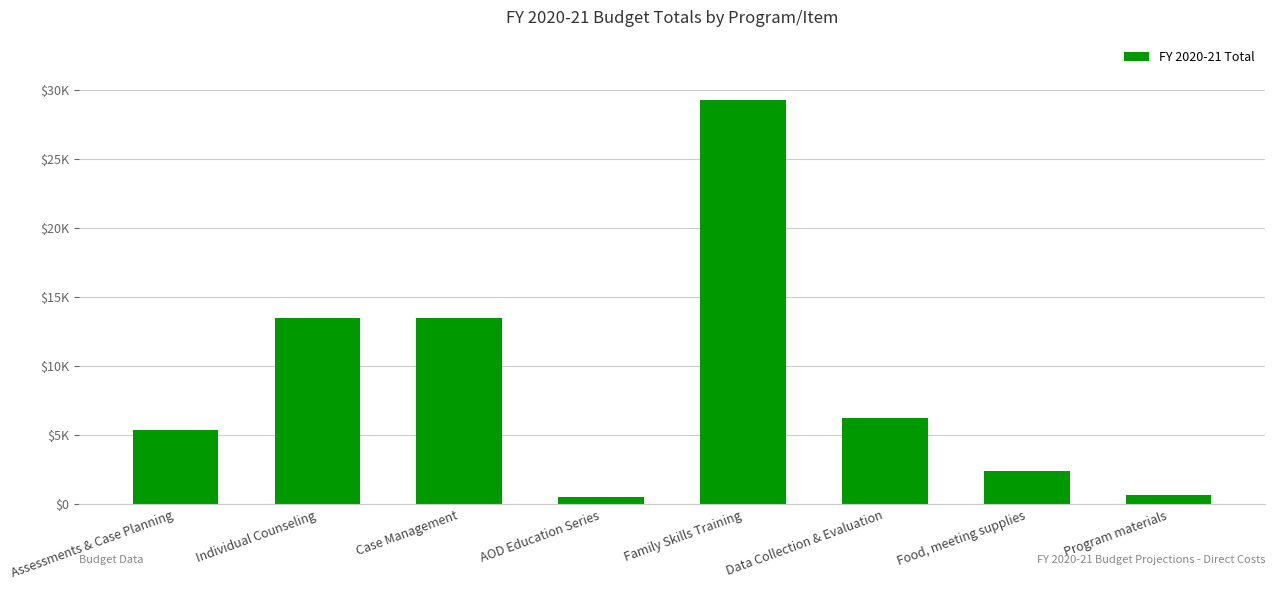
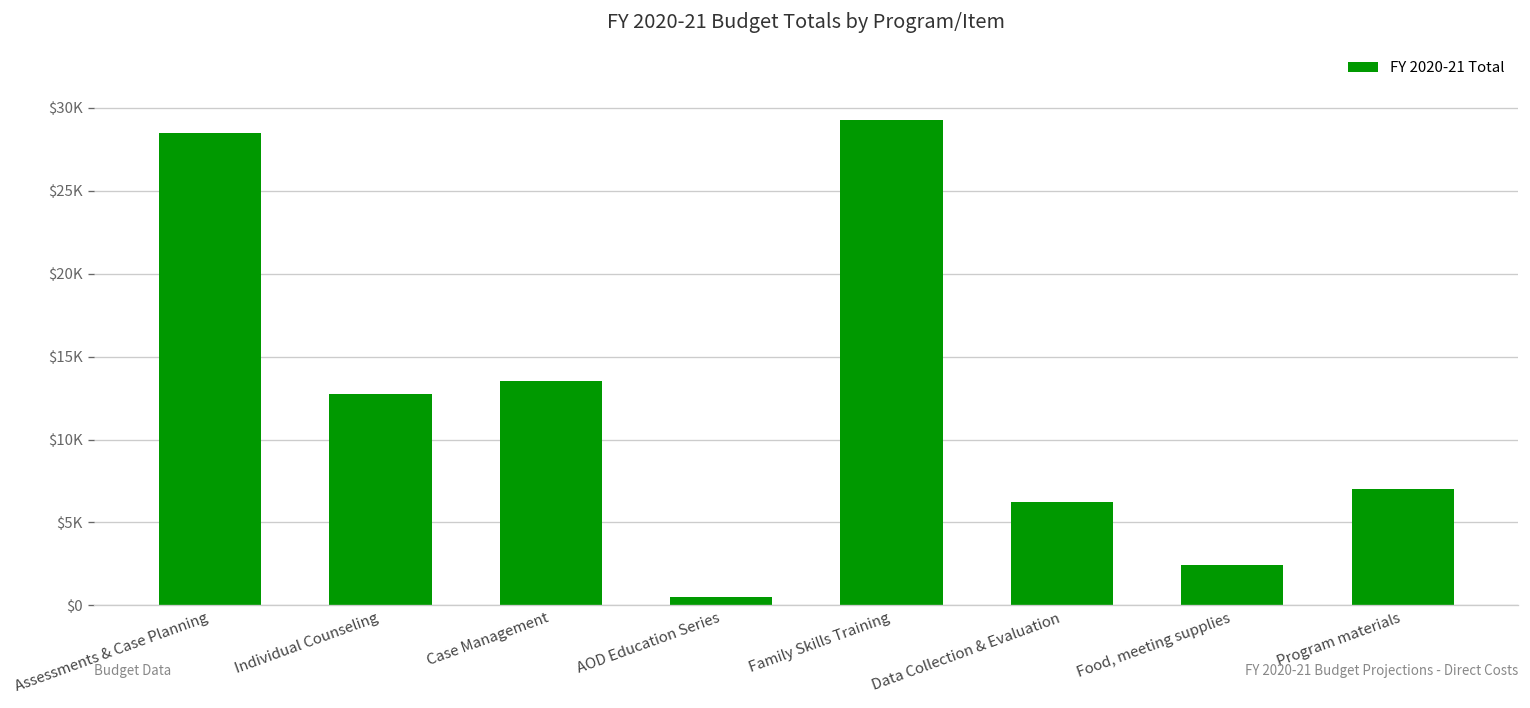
Assessments & Case Planning: $5400 -> $28500
Individual Counseling: $13500 -> $12800
Program materials: $700 -> $7000
